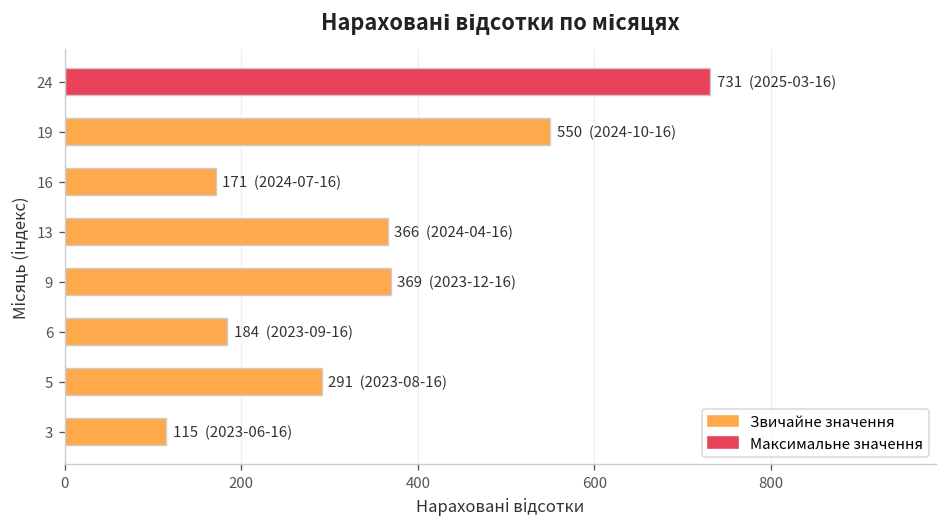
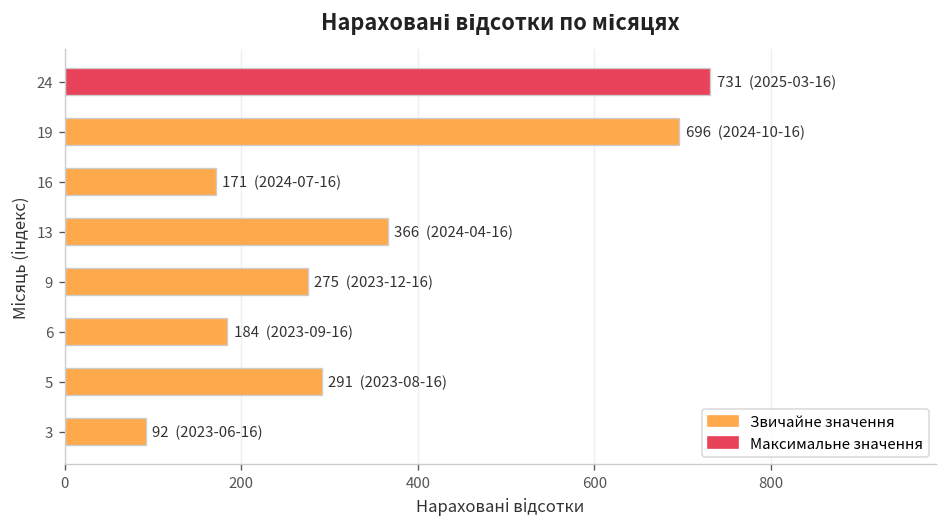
19: 550 -> 696
9: 369 -> 275
3: 115 -> 92
